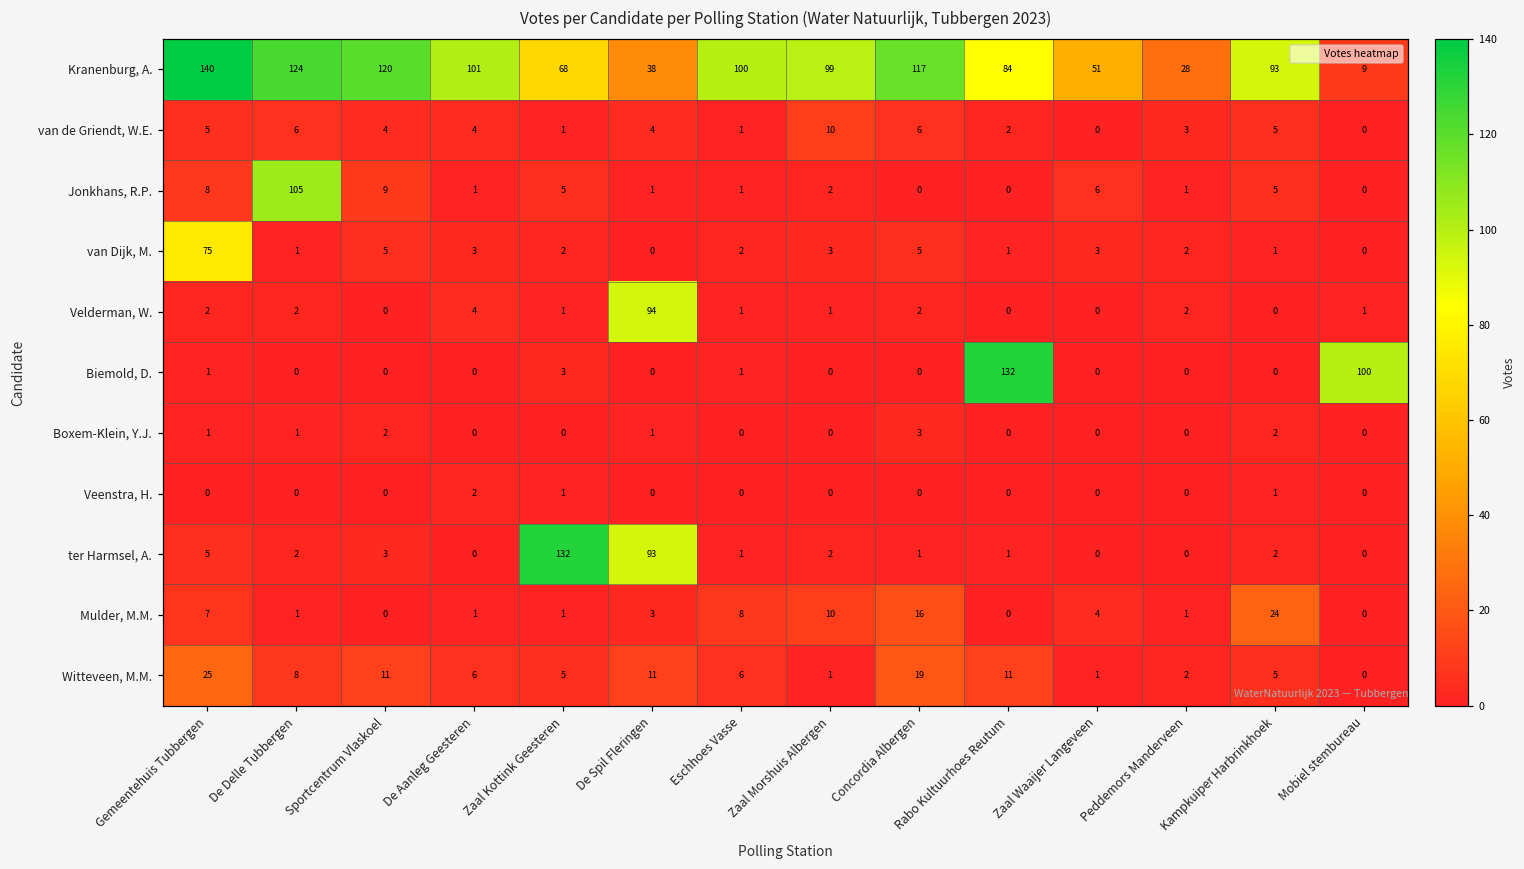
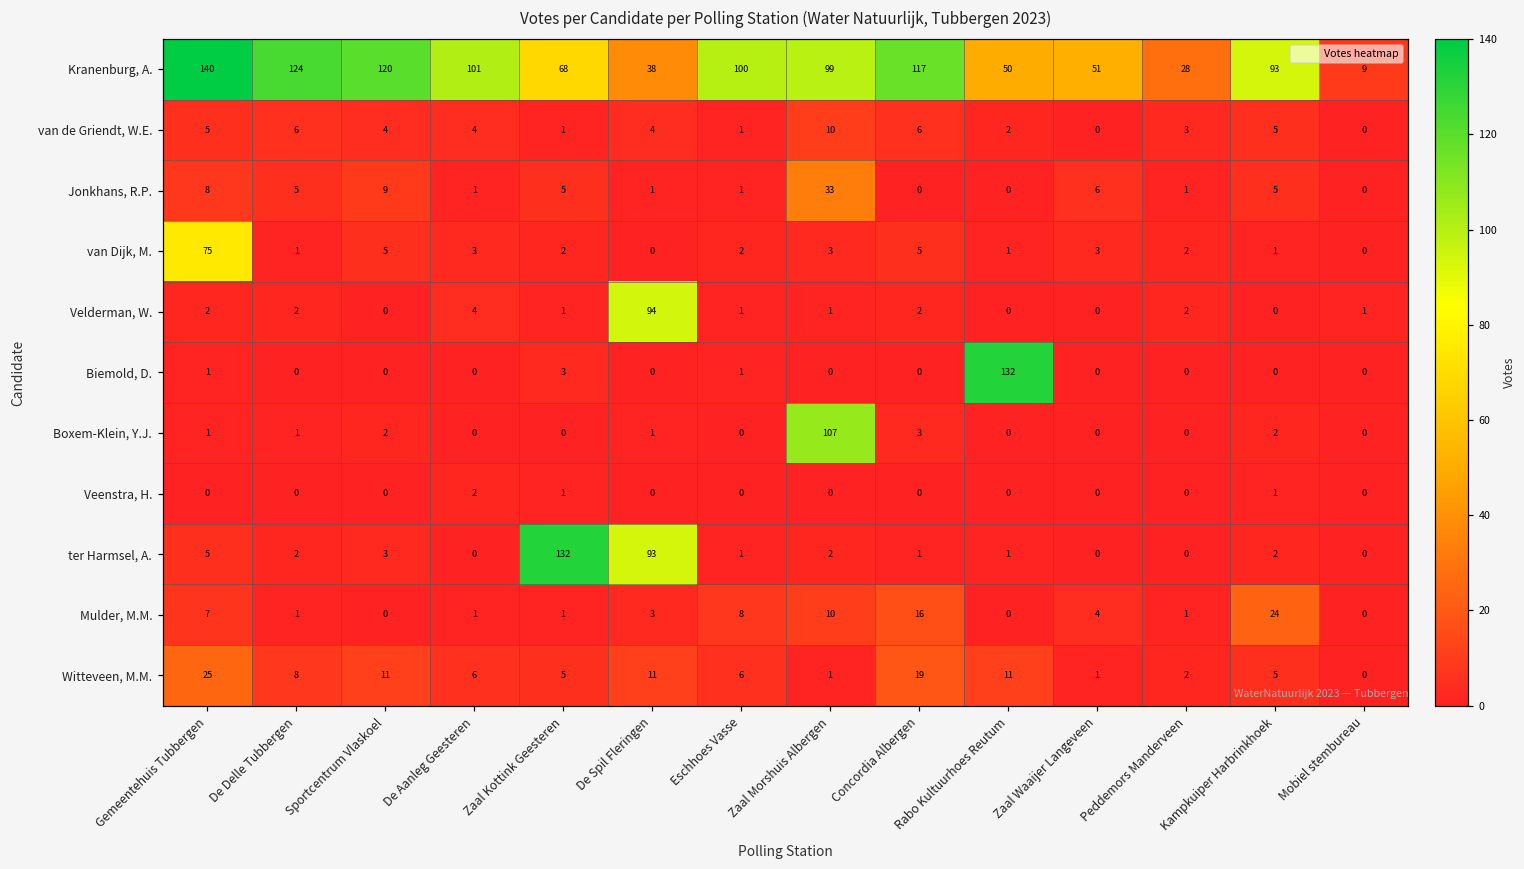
Kranenburg, A., Rabo Kultuurhoes Reutum: 84 -> 50
Jonkhans, R.P., De Delle Tubbergen: 105 -> 5
Jonkhans, R.P., Zaal Morshuis Albergen: 2 -> 33
Biemold, D., Mobiel stembureau: 100 -> 0
Boxem-Klein, Y.J., Zaal Morshuis Albergen: 0 -> 107
